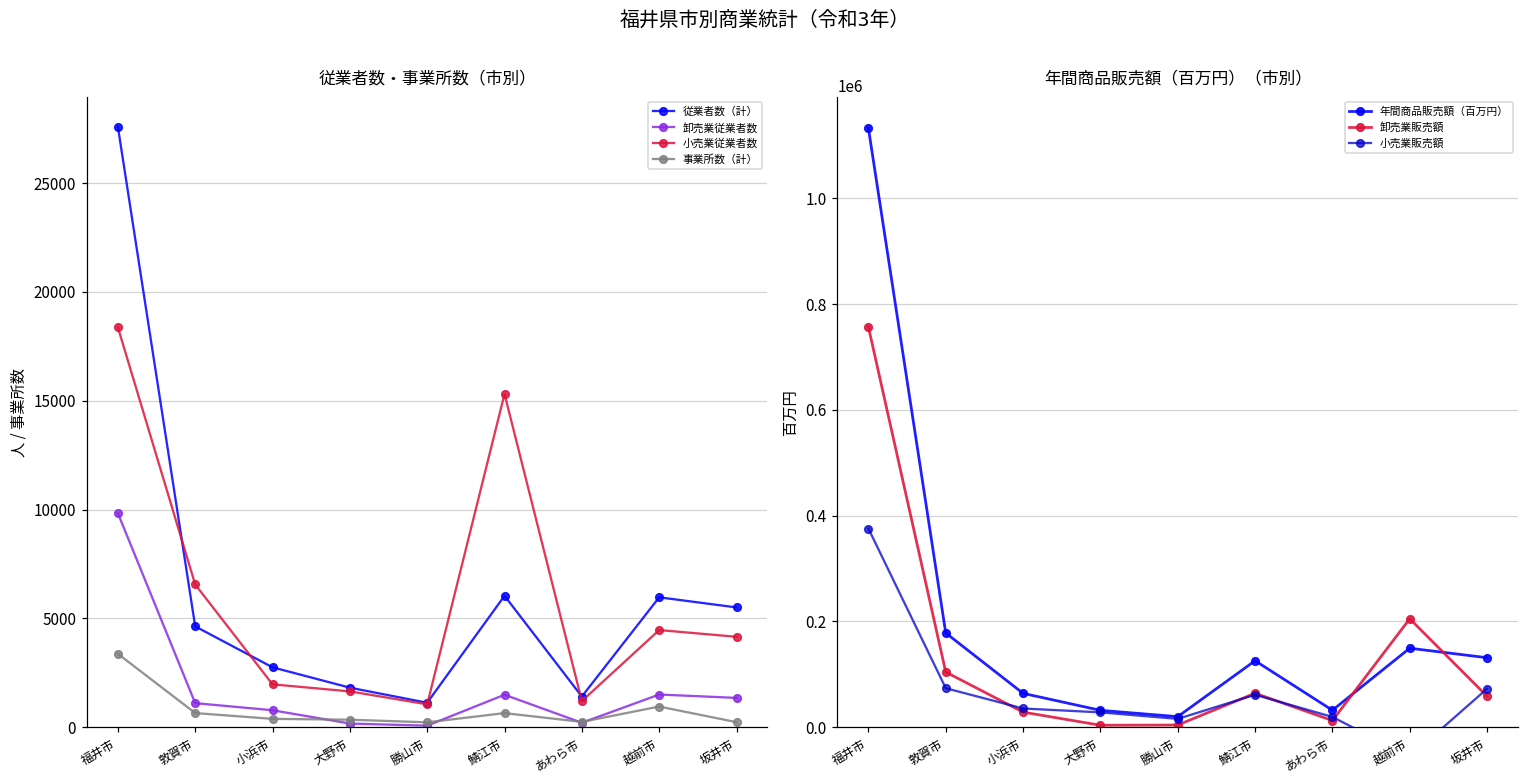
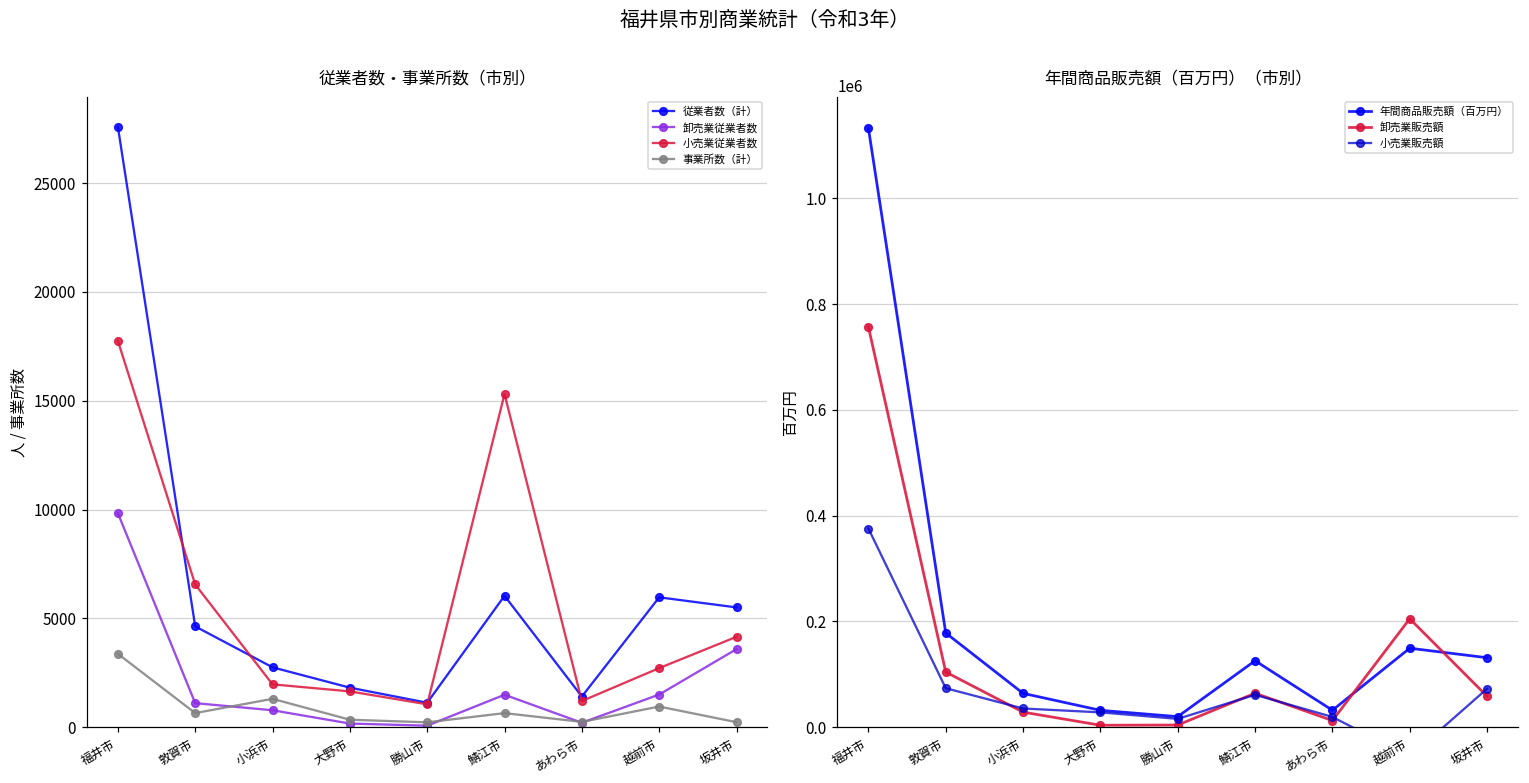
従業者数・事業所数（市別）, 小売業従業者数, 福井市: 18400 -> 17700
従業者数・事業所数（市別）, 事業所数（計）, 小浜市: 400 -> 1300
従業者数・事業所数（市別）, 小売業従業者数, 越前市: 4500 -> 2700
従業者数・事業所数（市別）, 卸売業従業者数, 坂井市: 1300 -> 3600
